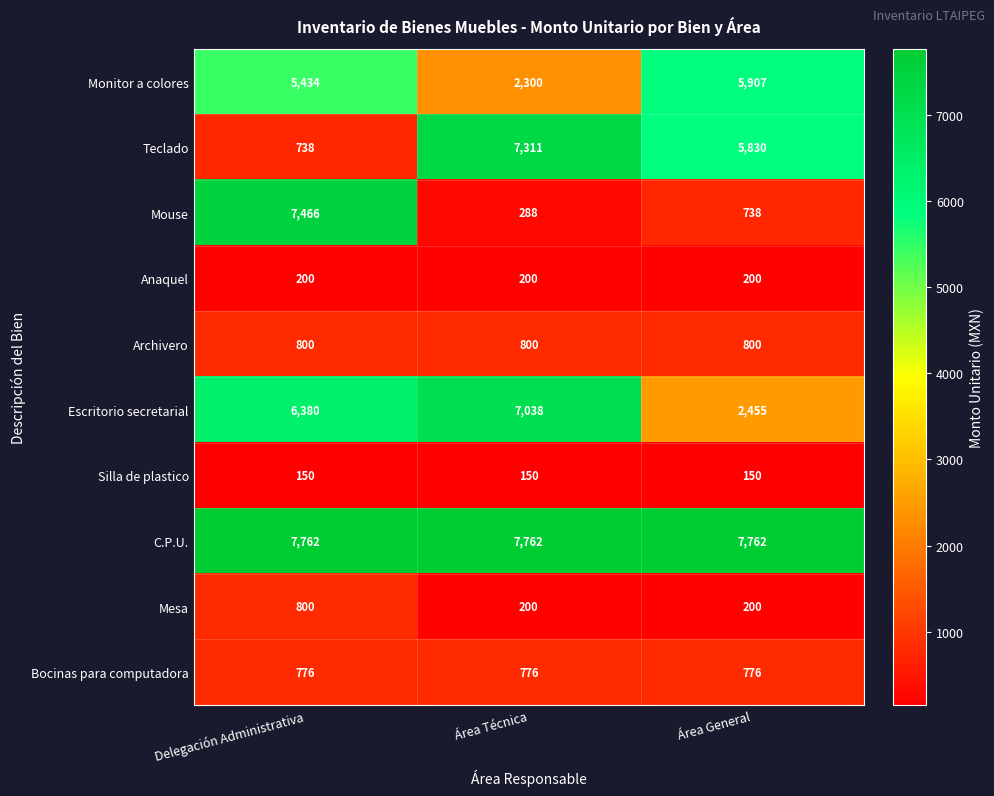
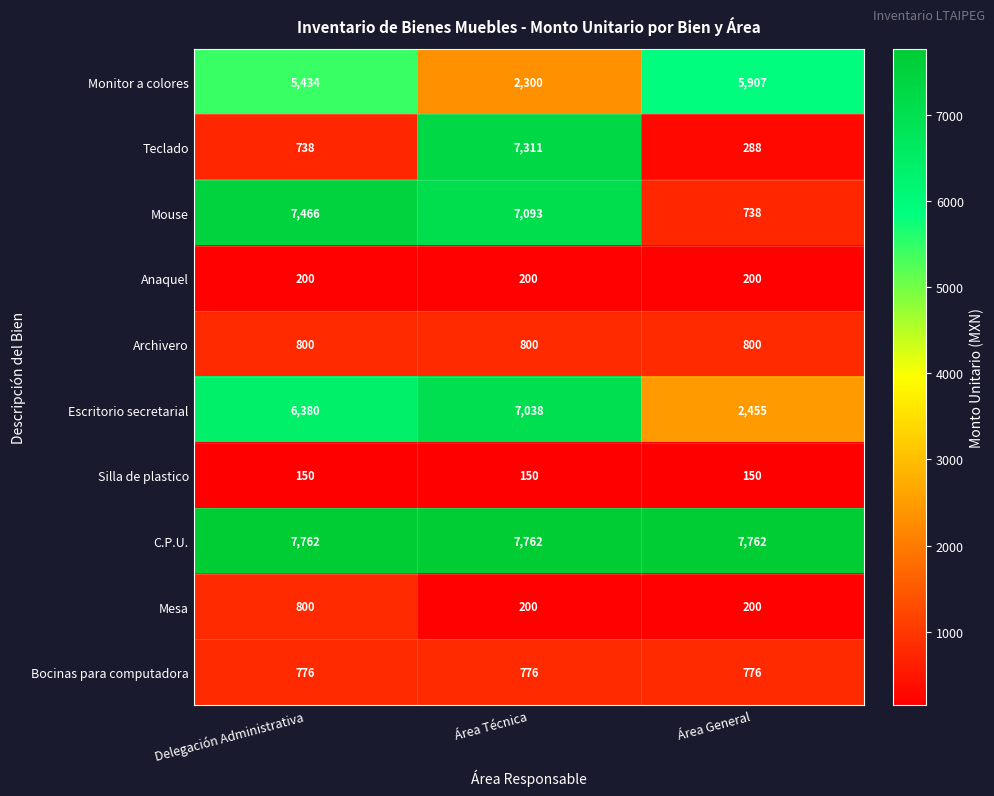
Teclado, Área General: 5,830 -> 288
Mouse, Área Técnica: 288 -> 7,093
